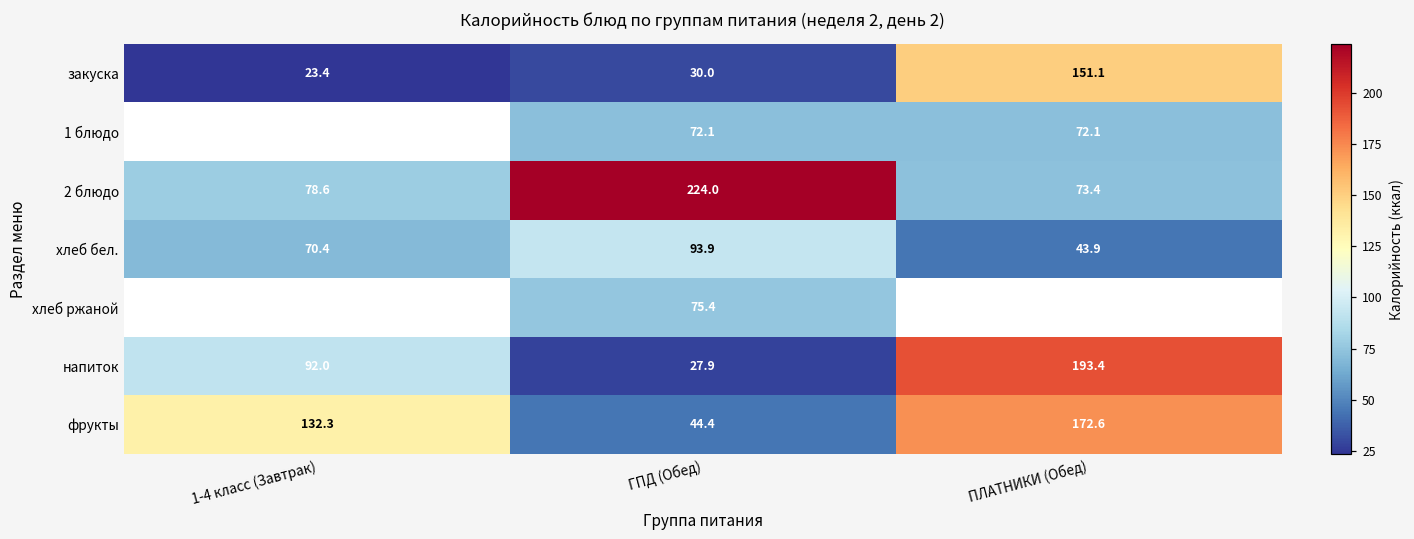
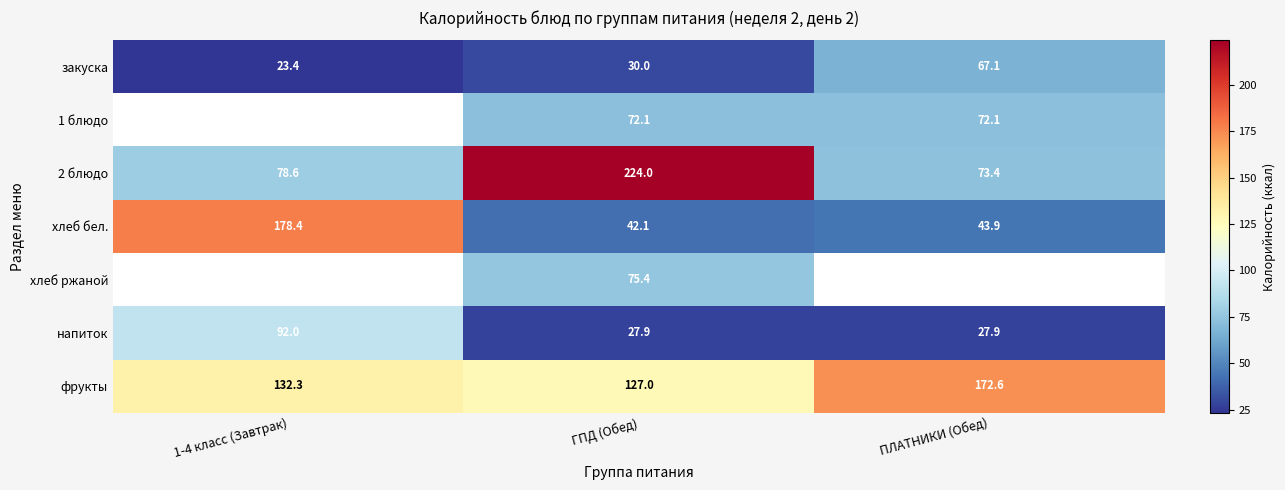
закуска, ПЛАТНИКИ (Обед): 151.1 -> 67.1
хлеб бел., 1-4 класс (Завтрак): 70.4 -> 178.4
хлеб бел., ГПД (Обед): 93.9 -> 42.1
напиток, ПЛАТНИКИ (Обед): 193.4 -> 27.9
фрукты, ГПД (Обед): 44.4 -> 127.0
